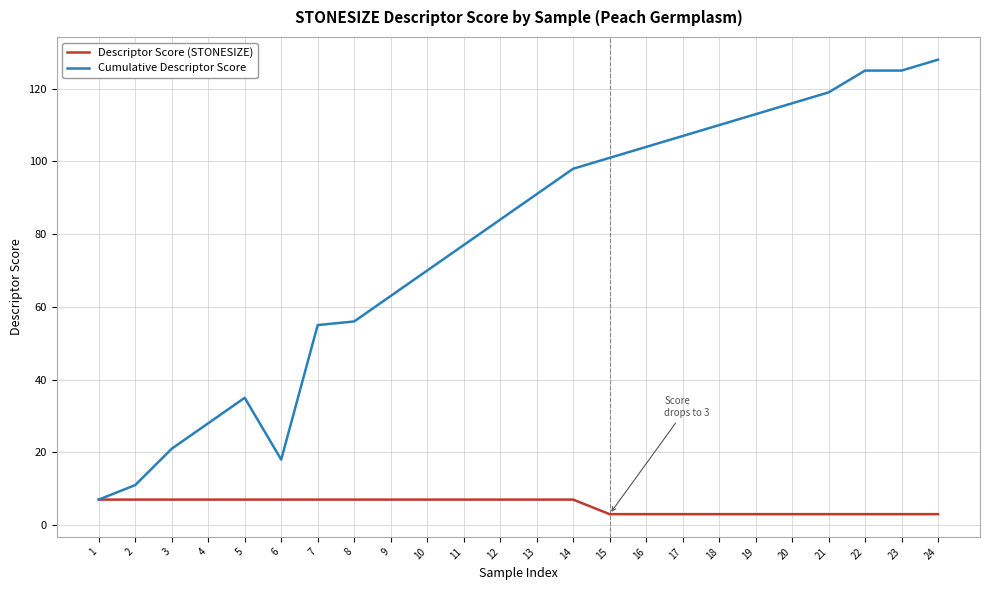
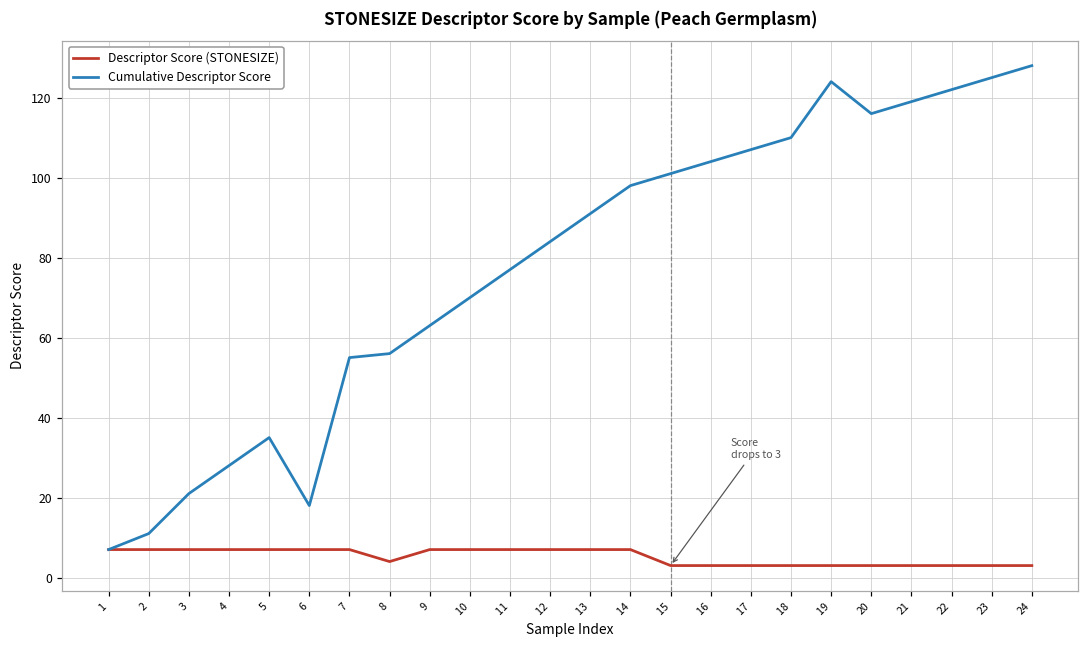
Descriptor Score (STONESIZE), 8: 7 -> 4
Cumulative Descriptor Score, 19: 113 -> 124
Cumulative Descriptor Score, 22: 125 -> 122
